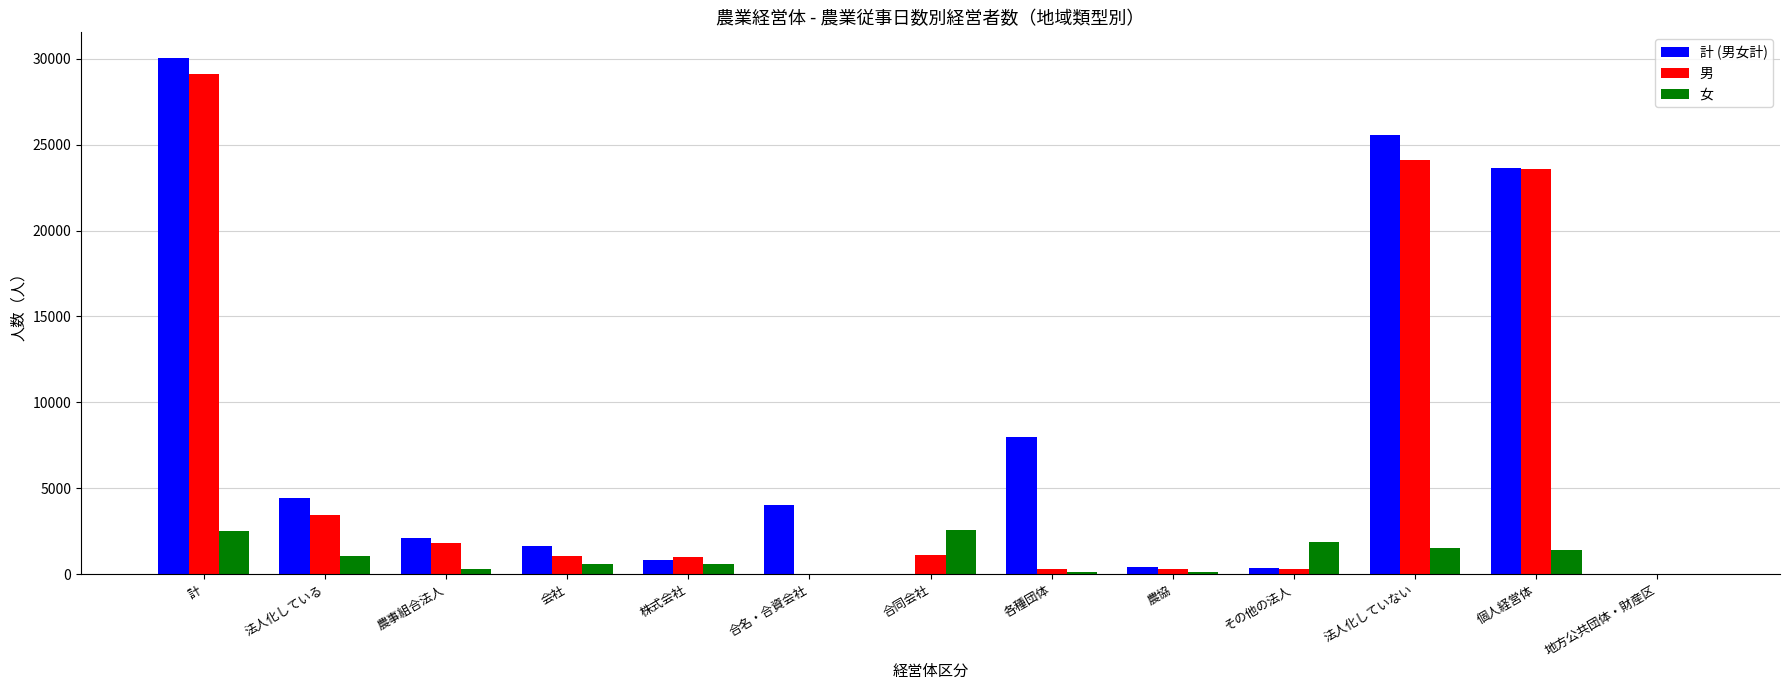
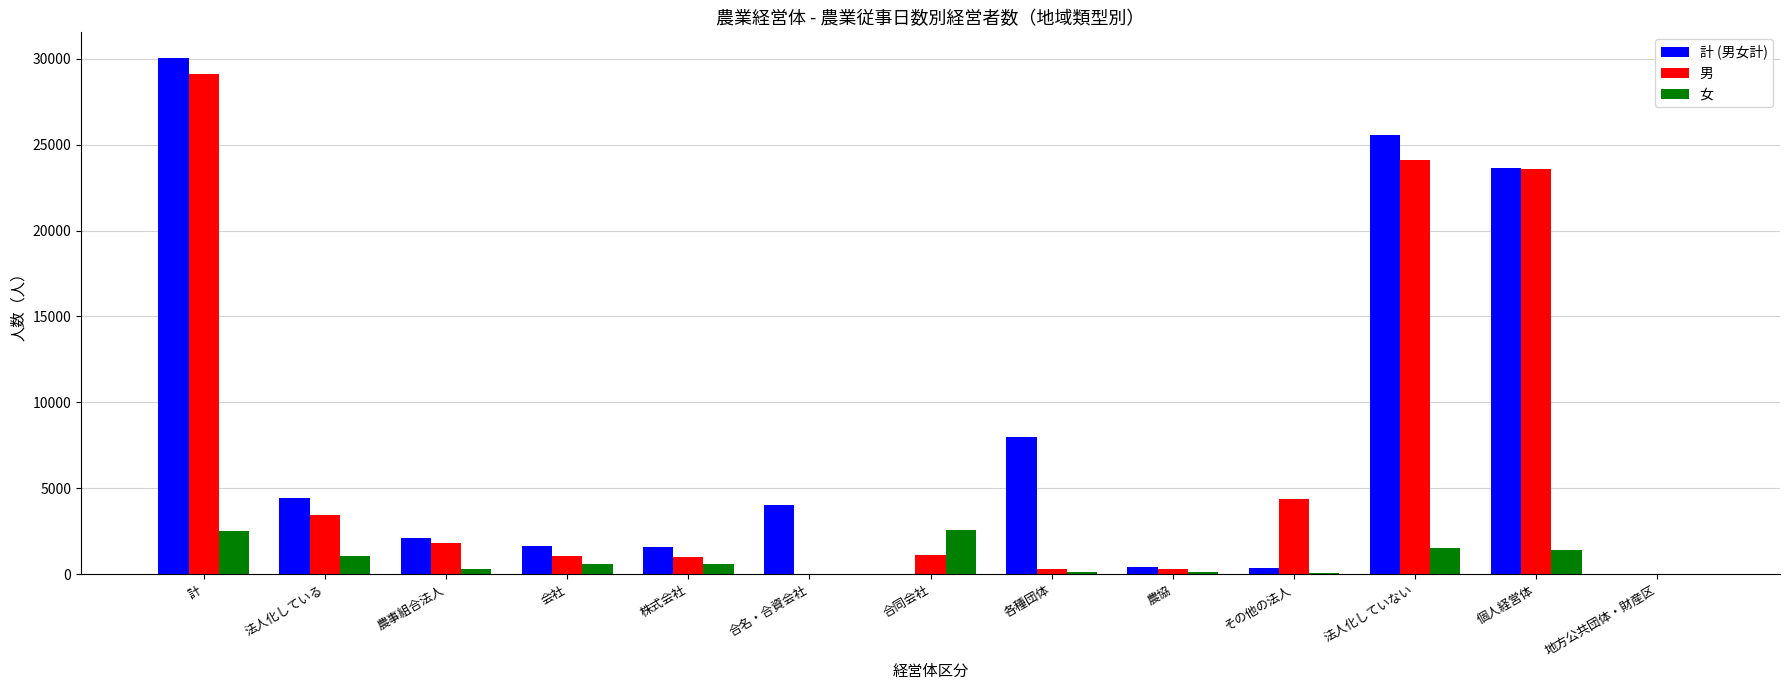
計 (男女計), 株式会社: 800 -> 1600
男, その他の法人: 300 -> 4400
女, その他の法人: 1900 -> 0
